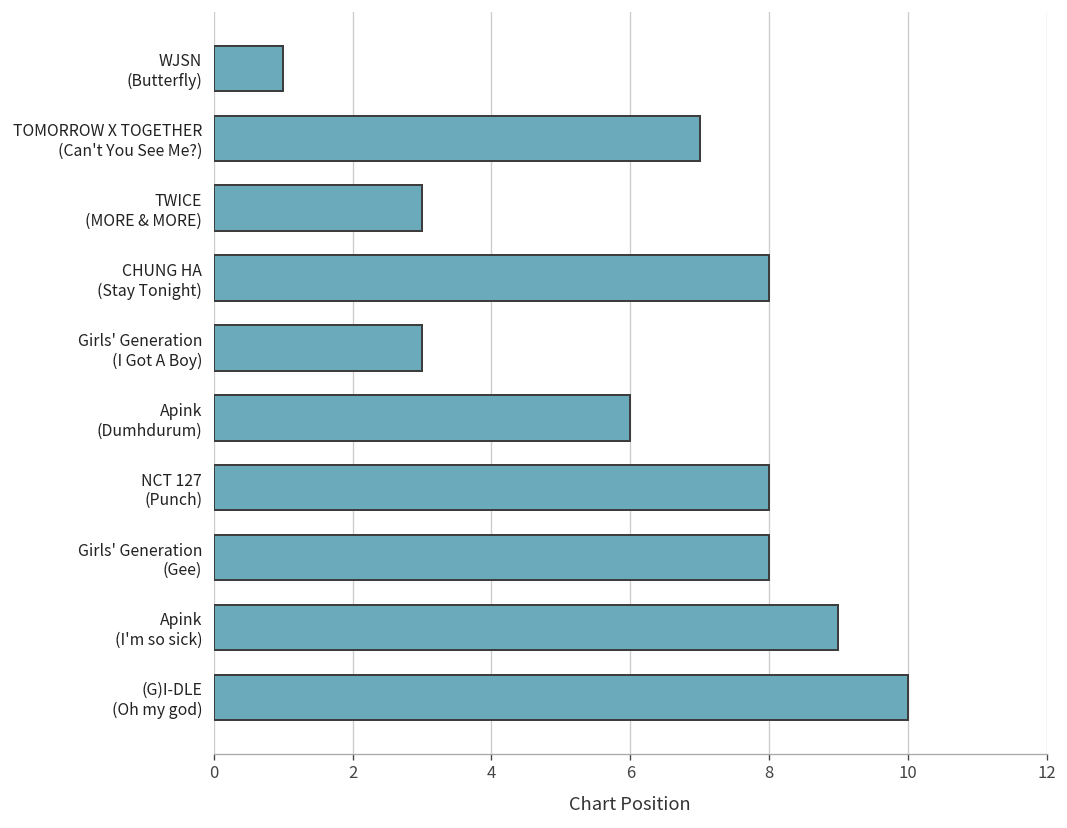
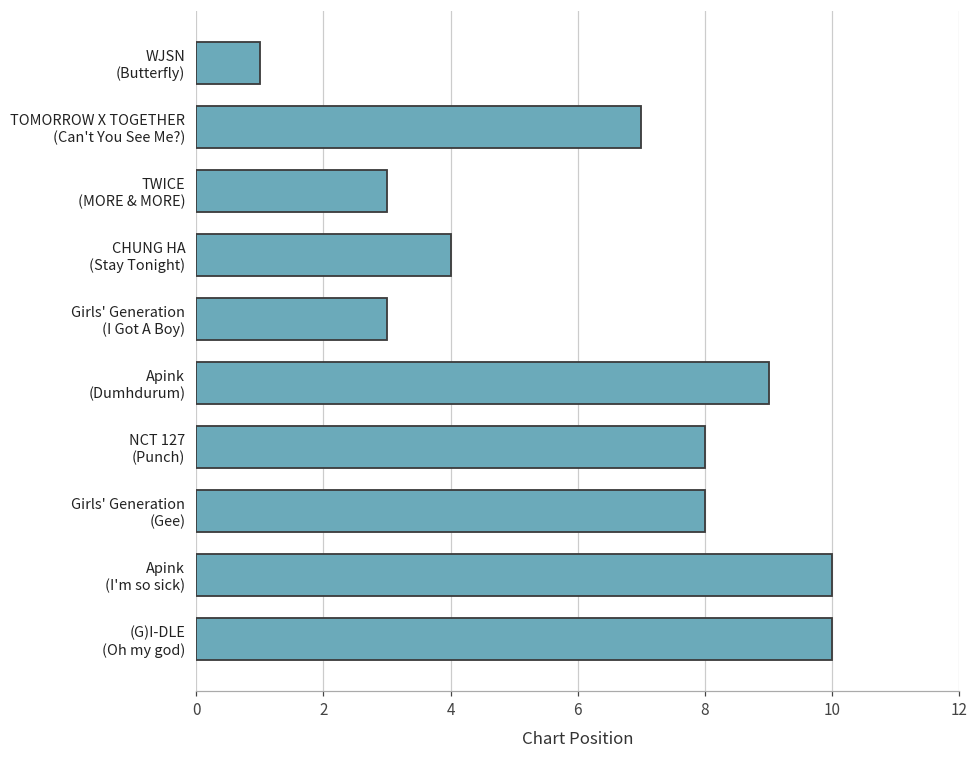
CHUNG HA (Stay Tonight): 8 -> 4
Apink (Dumhdurum): 6 -> 9
Apink (I'm so sick): 9 -> 10
